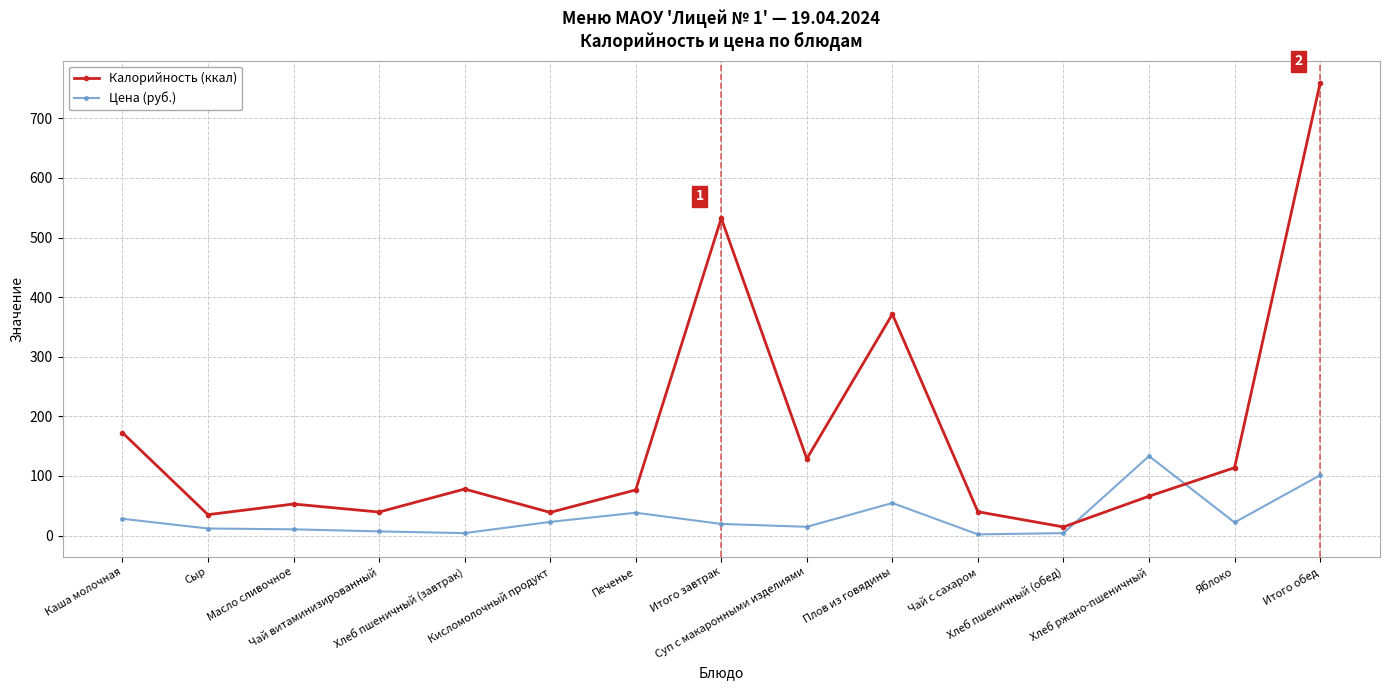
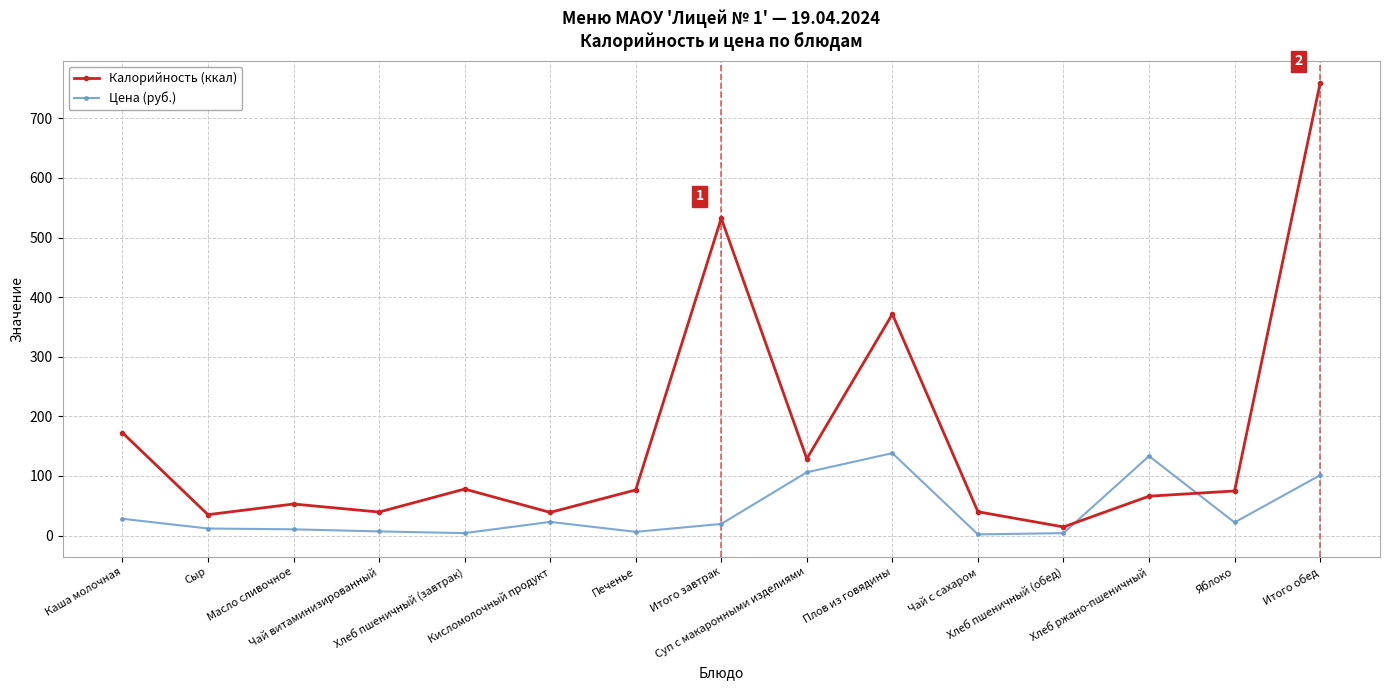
Цена (руб.), Печенье: 40 -> 10
Цена (руб.), Суп с макаронными изделиями: 10 -> 110
Цена (руб.), Плов из говядины: 50 -> 140
Калорийность (ккал), Яблоко: 110 -> 70
